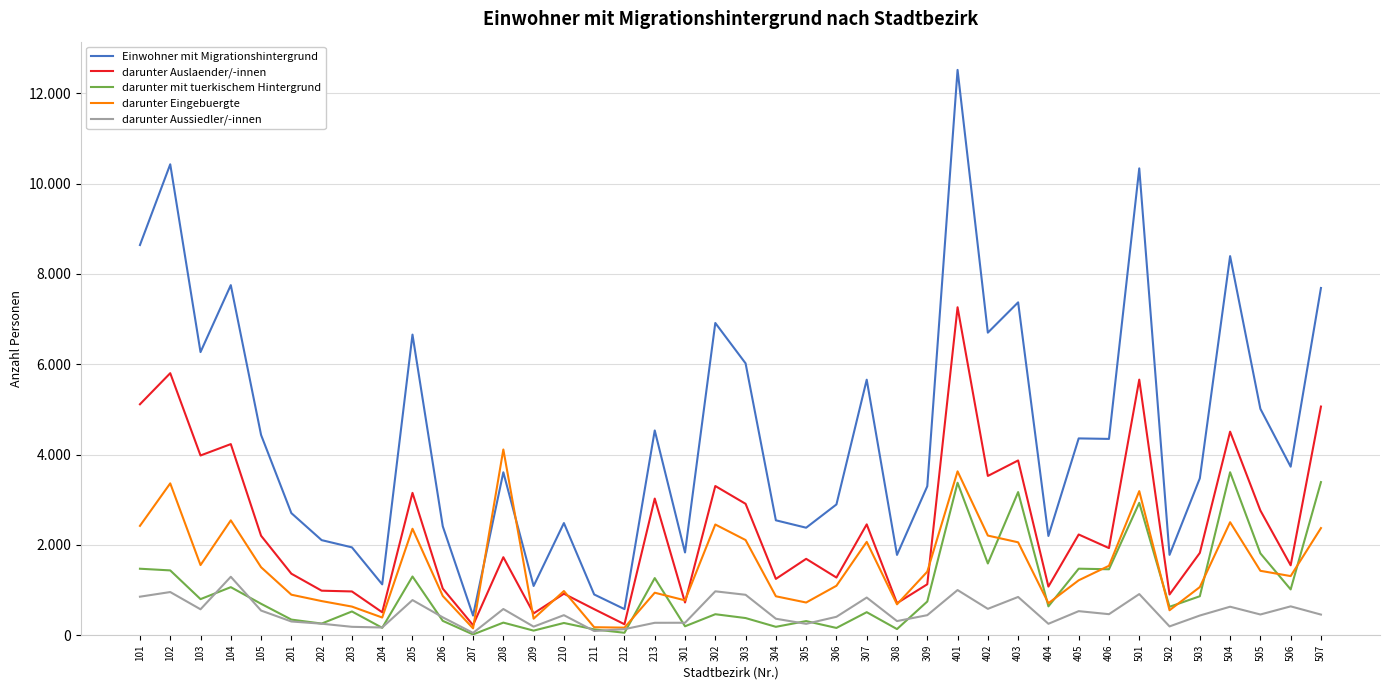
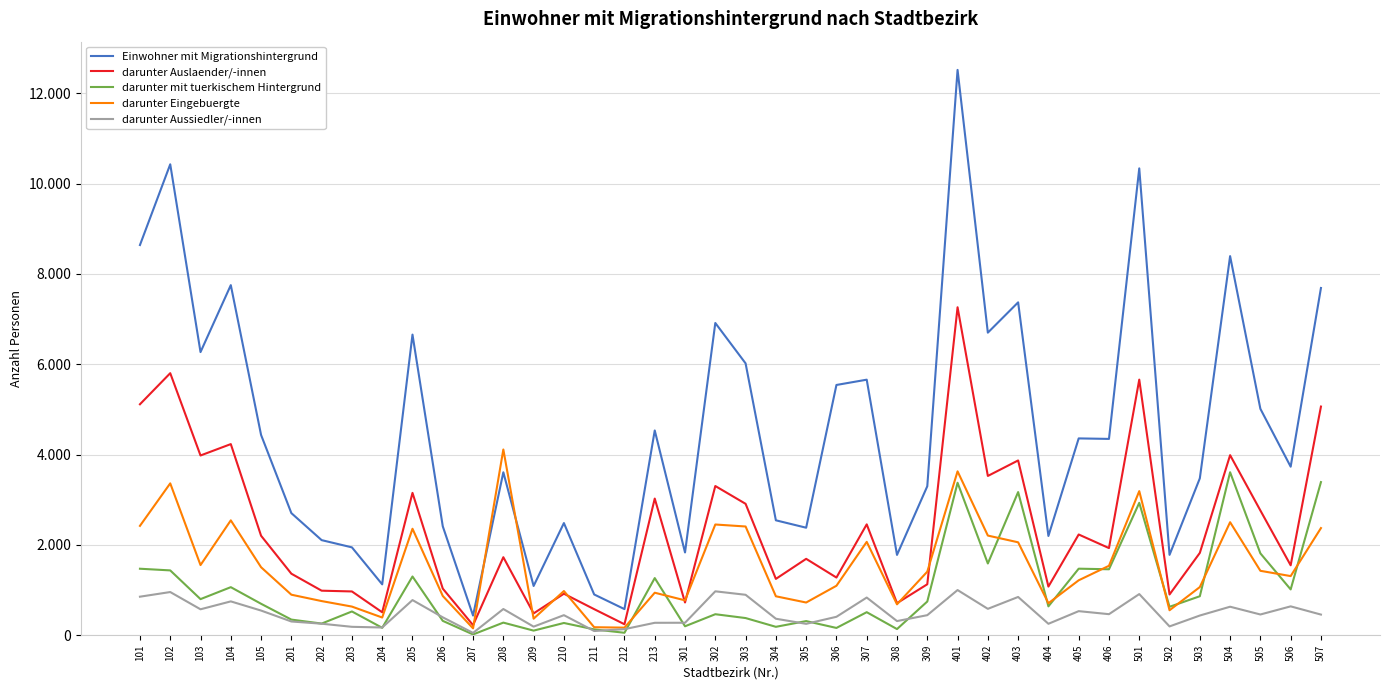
darunter Aussiedler/-innen, 104: 1.3 -> 0.7
darunter Eingebuergte, 303: 2.1 -> 2.4
Einwohner mit Migrationshintergrund, 306: 2.9 -> 5.5
darunter Auslaender/-innen, 504: 4.5 -> 4.0
